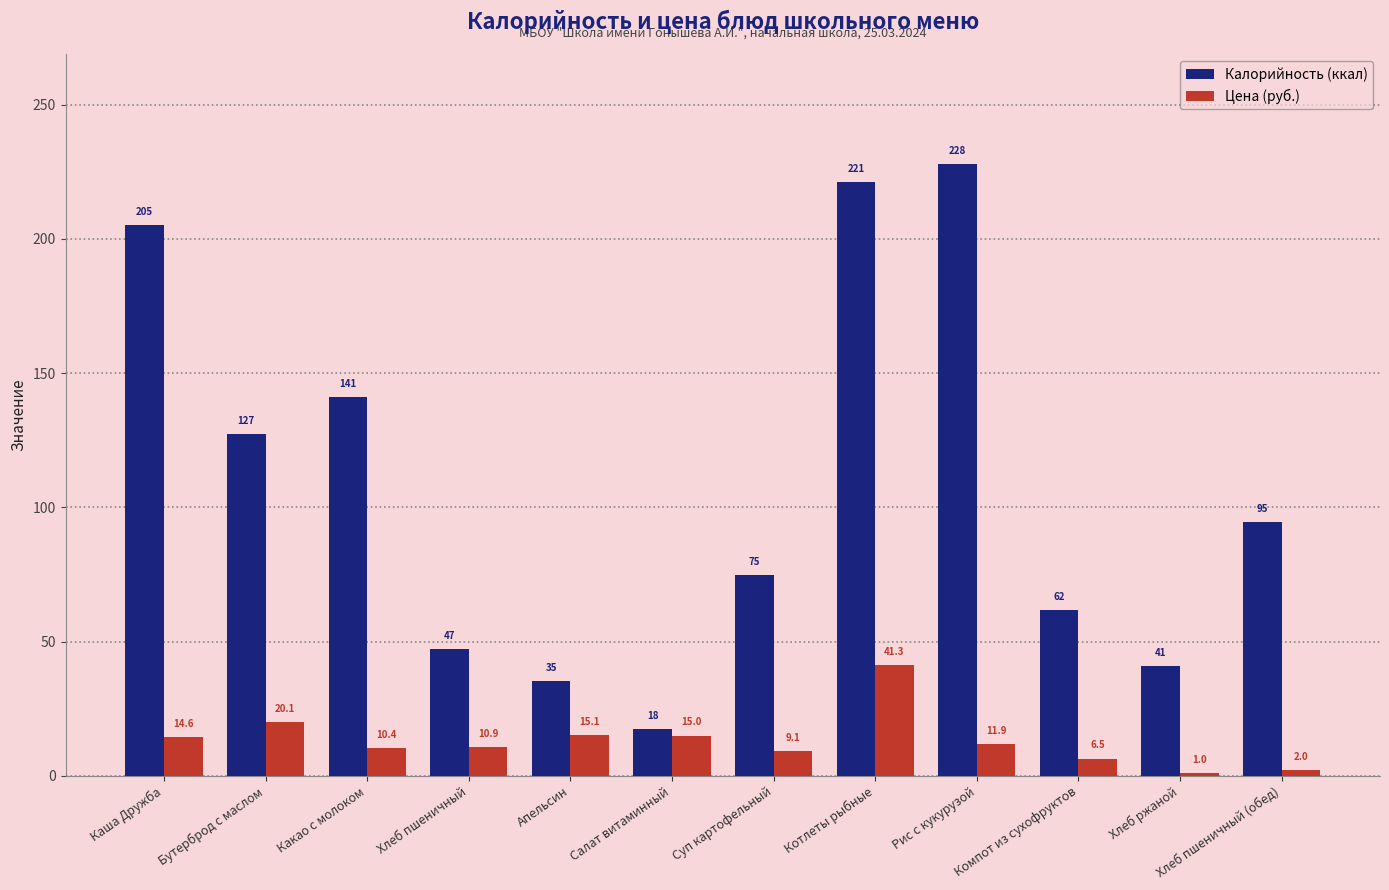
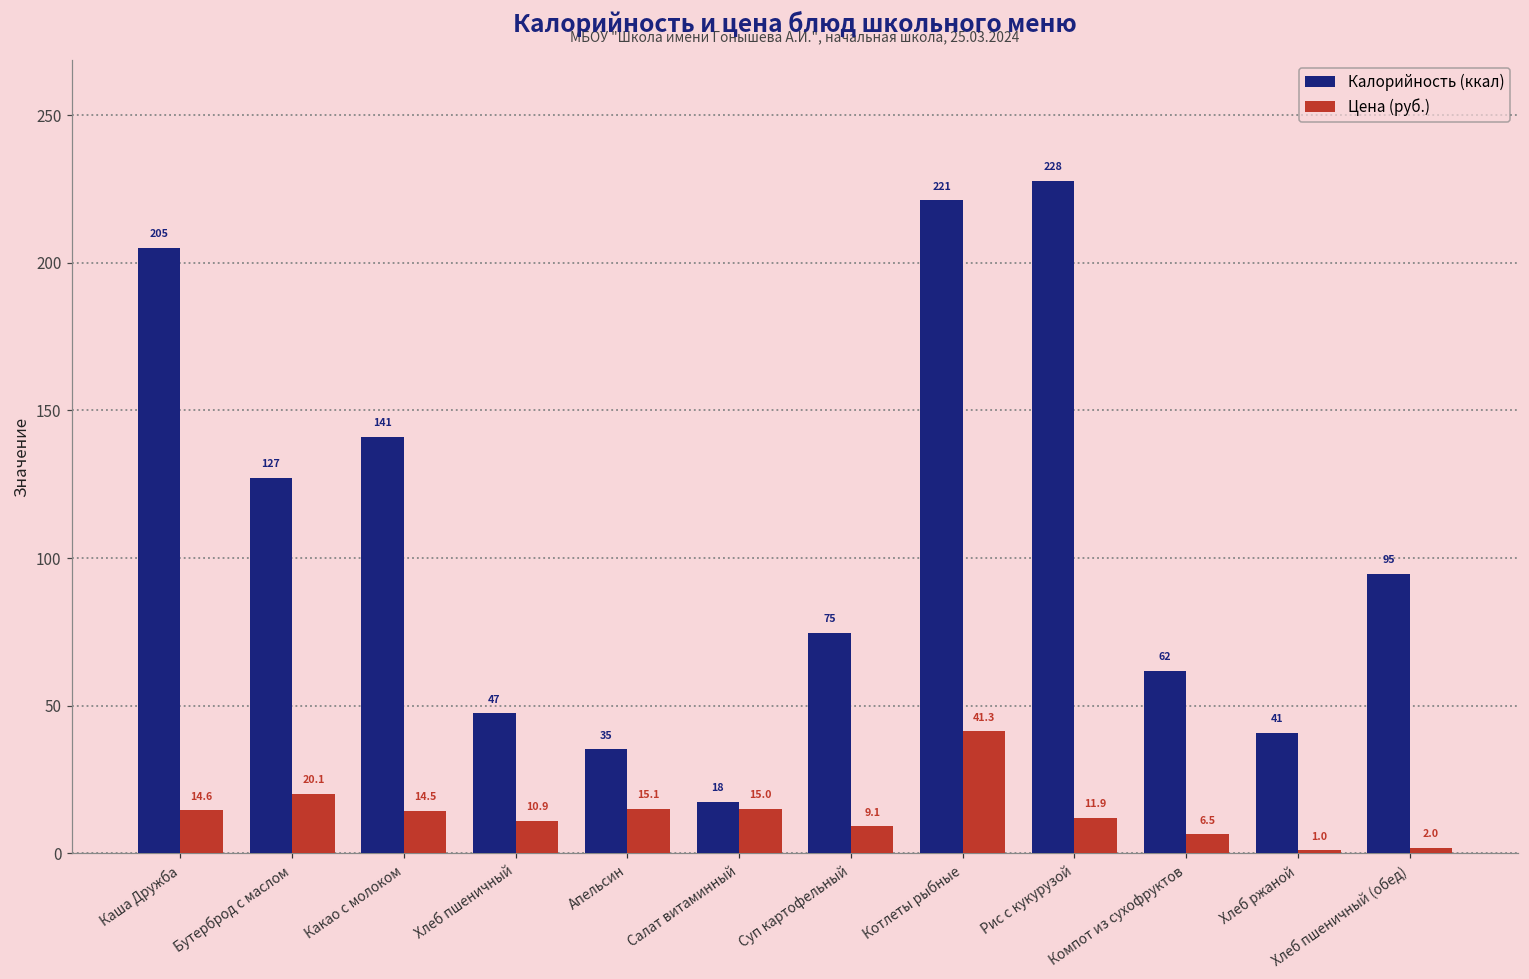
Цена (руб.), Какао с молоком: 10.4 -> 14.5
